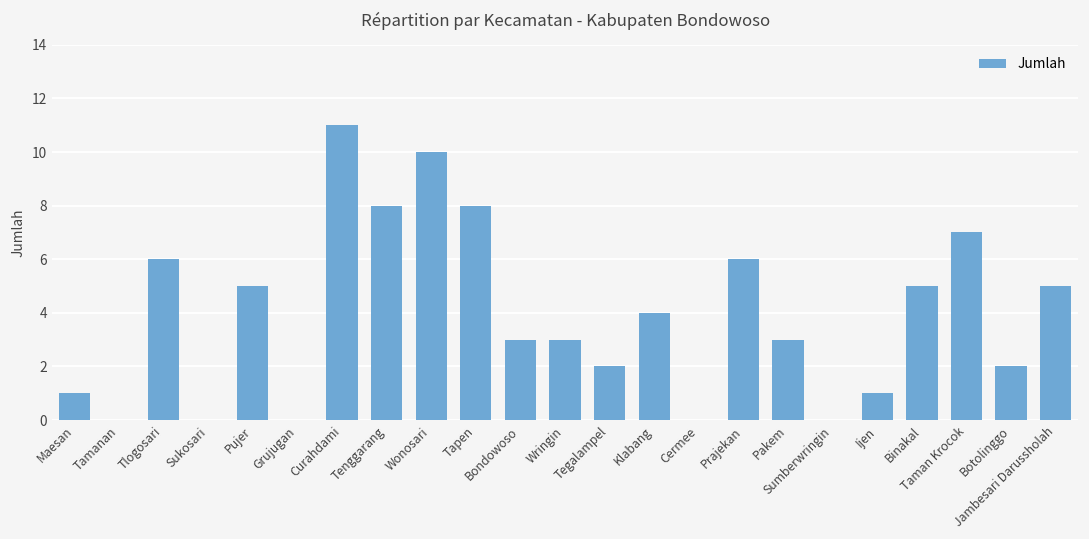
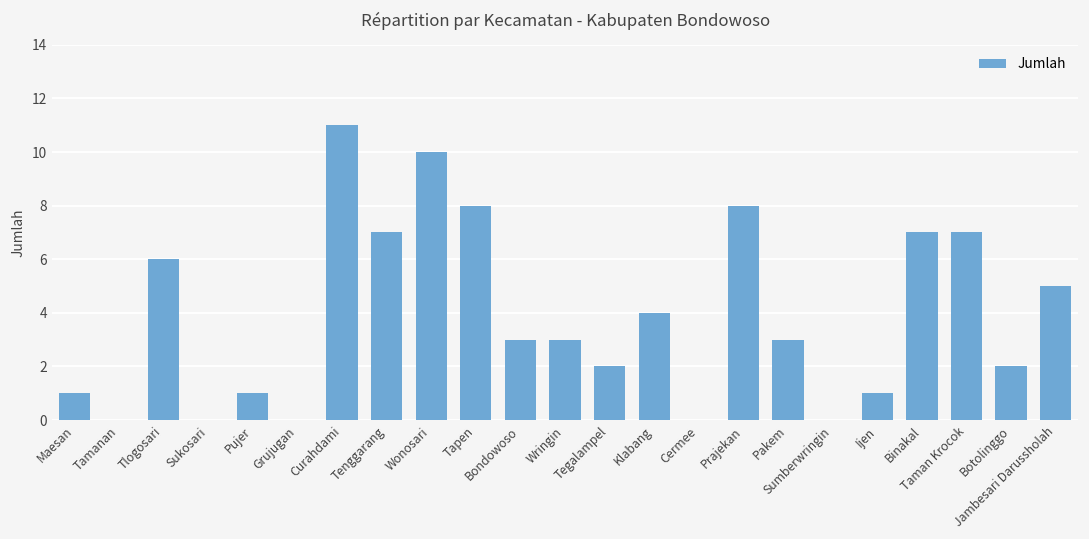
Pujer: 5 -> 1
Tenggarang: 8 -> 7
Prajekan: 6 -> 8
Binakal: 5 -> 7
